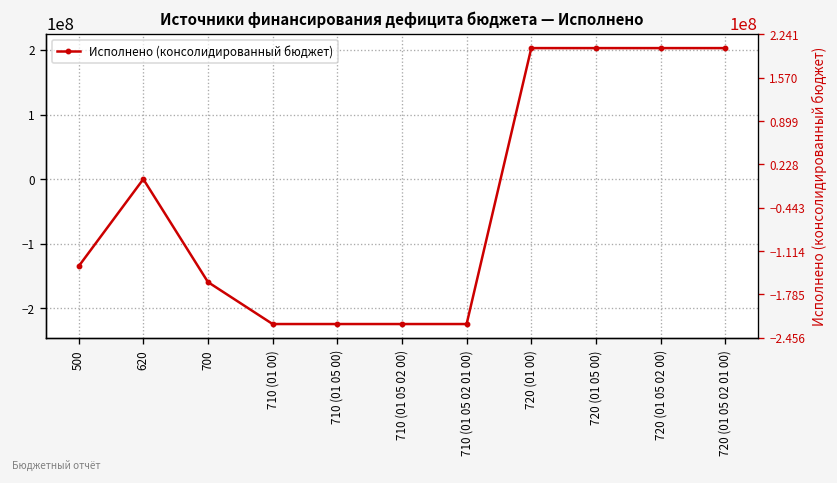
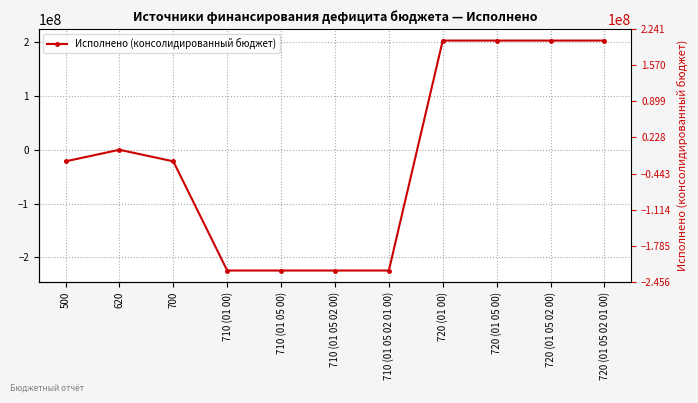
500: -130000000 -> -20000000
700: -160000000 -> -20000000
